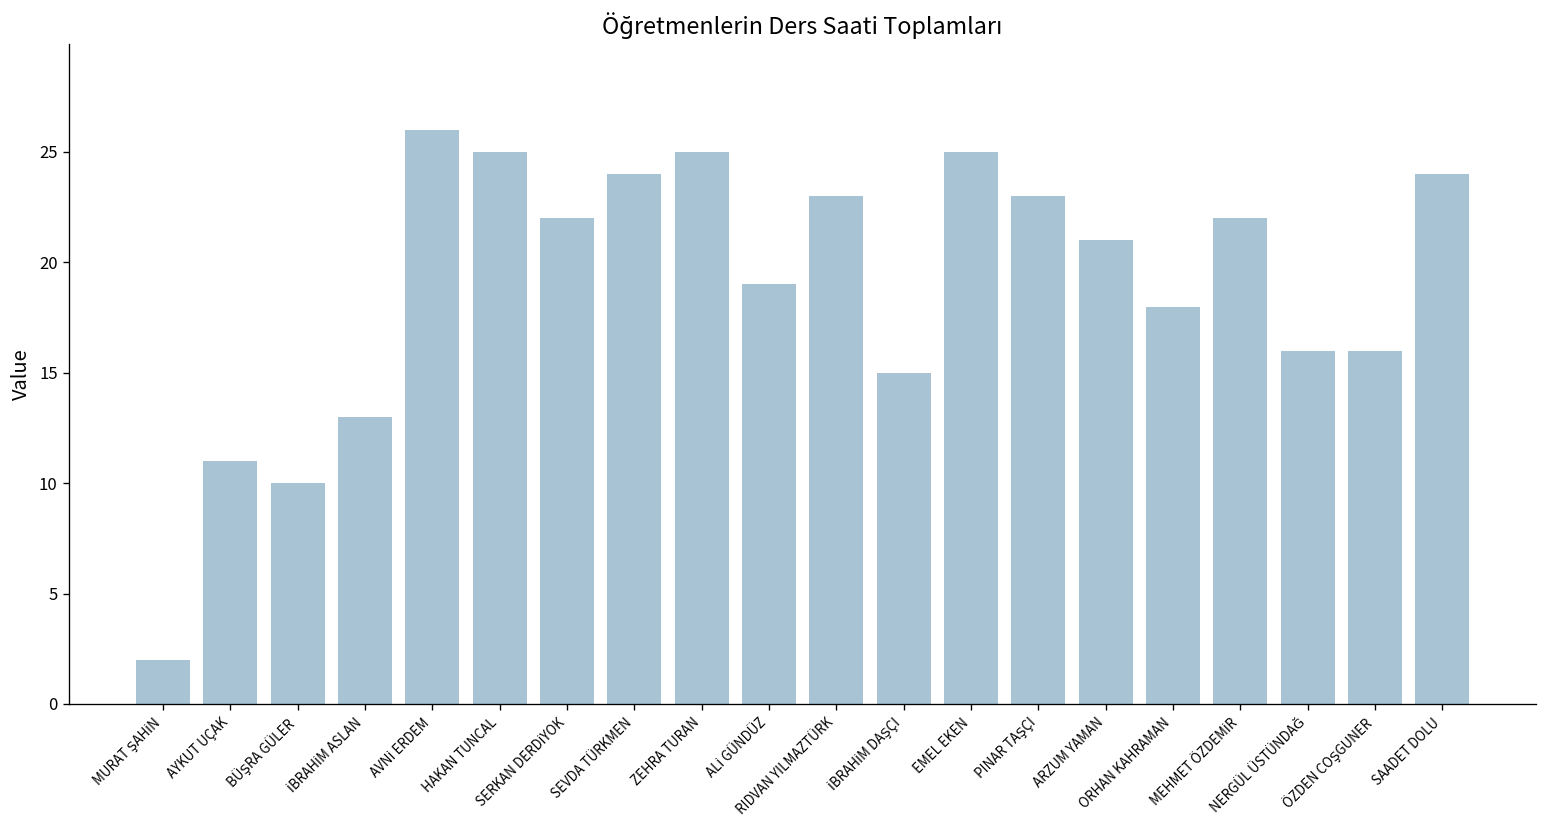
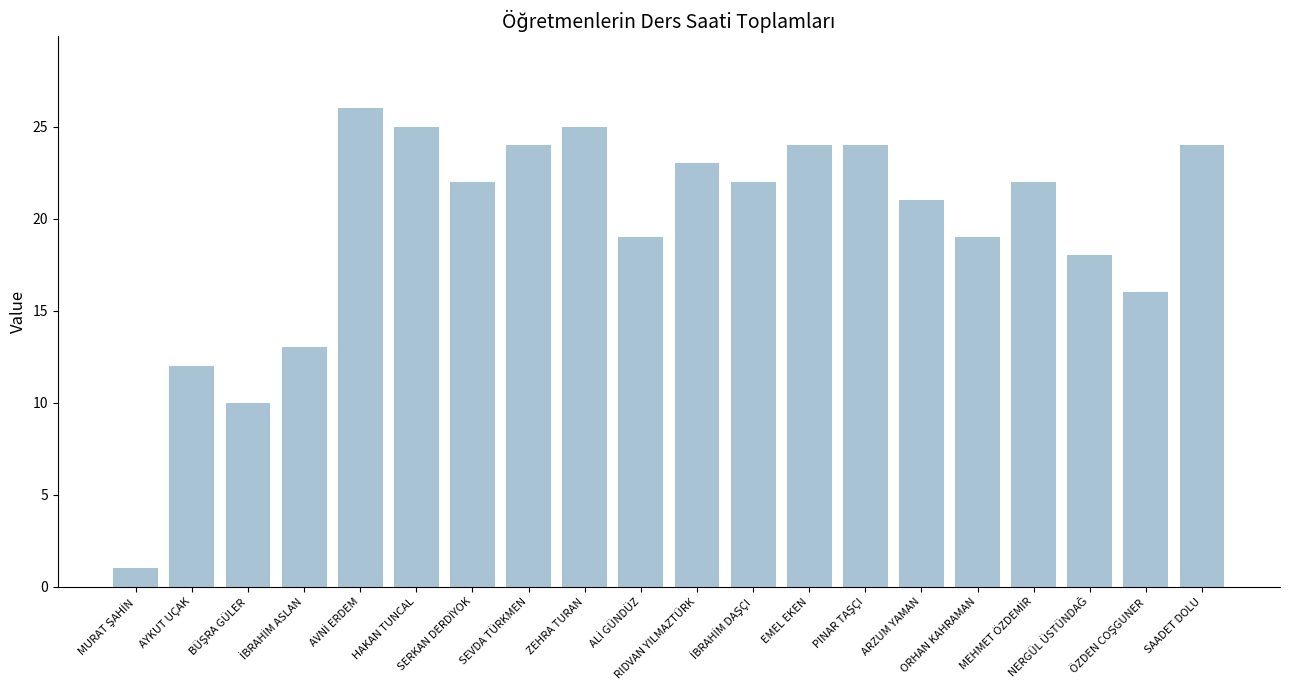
MURAT ŞAHİN: 2 -> 1
AYKUT UÇAK: 11 -> 12
İBRAHİM DAŞÇI: 15 -> 22
EMEL EKEN: 25 -> 24
PINAR TAŞÇI: 23 -> 24
ORHAN KAHRAMAN: 18 -> 19
NERGÜL ÜSTÜNDAĞ: 16 -> 18
